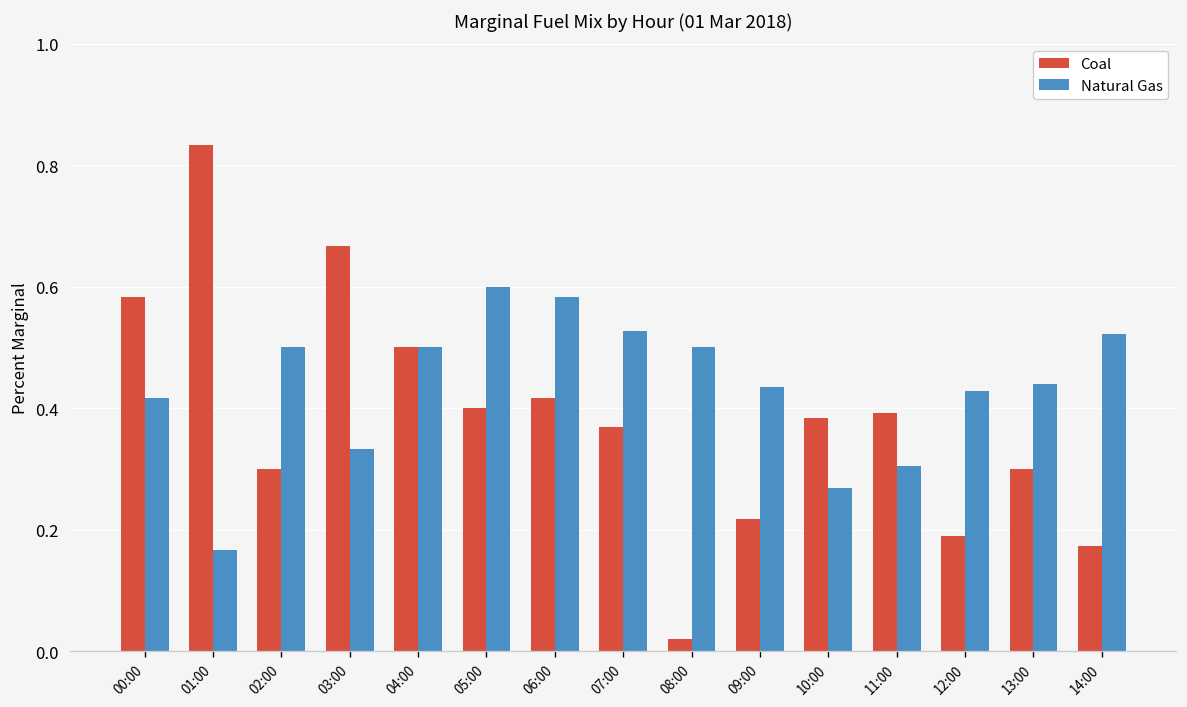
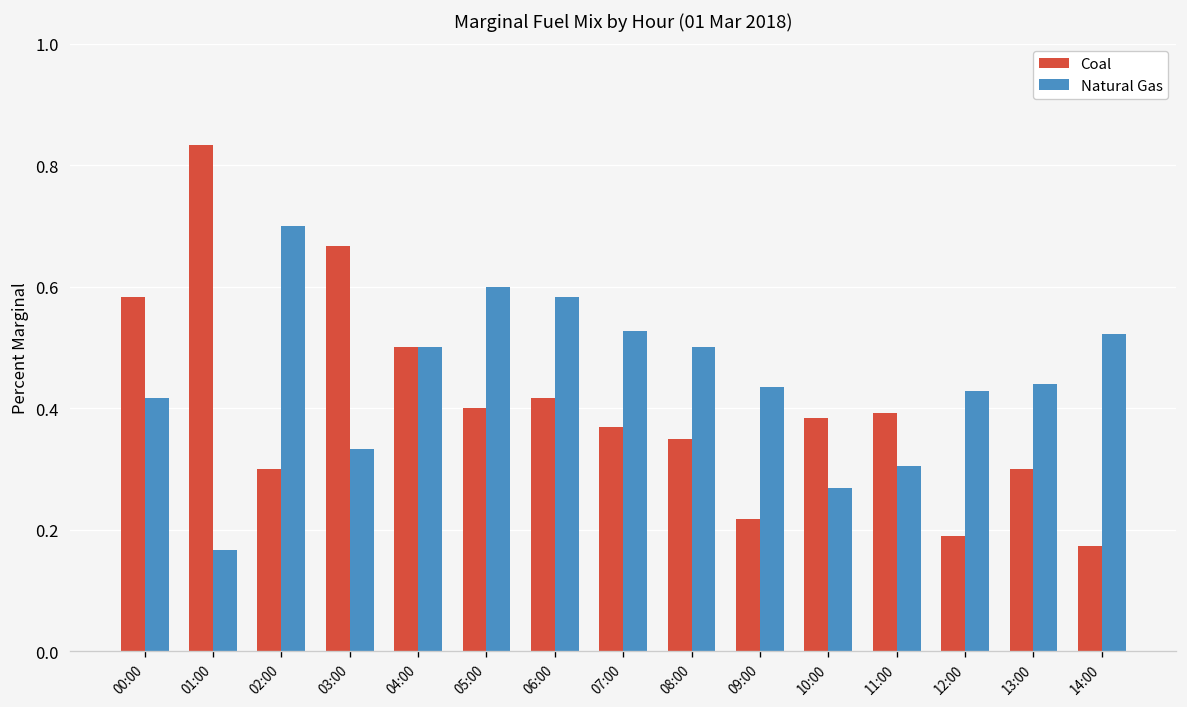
Natural Gas, 02:00: 0.5 -> 0.7
Coal, 08:00: 0.02 -> 0.35
